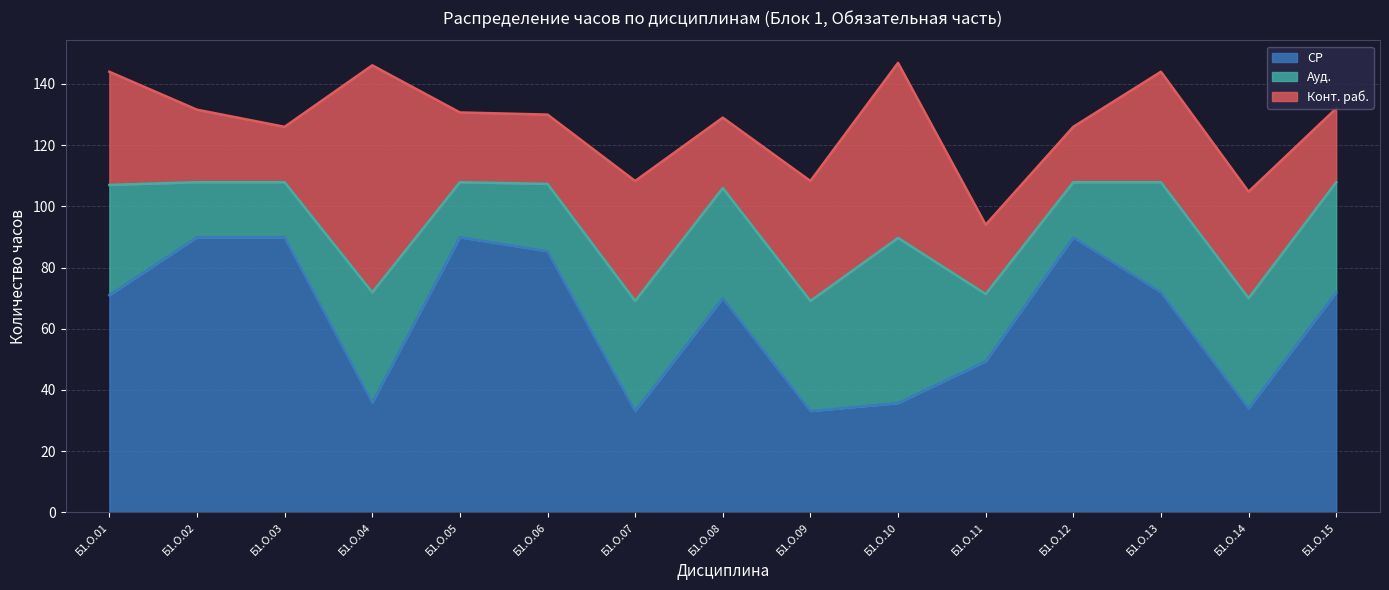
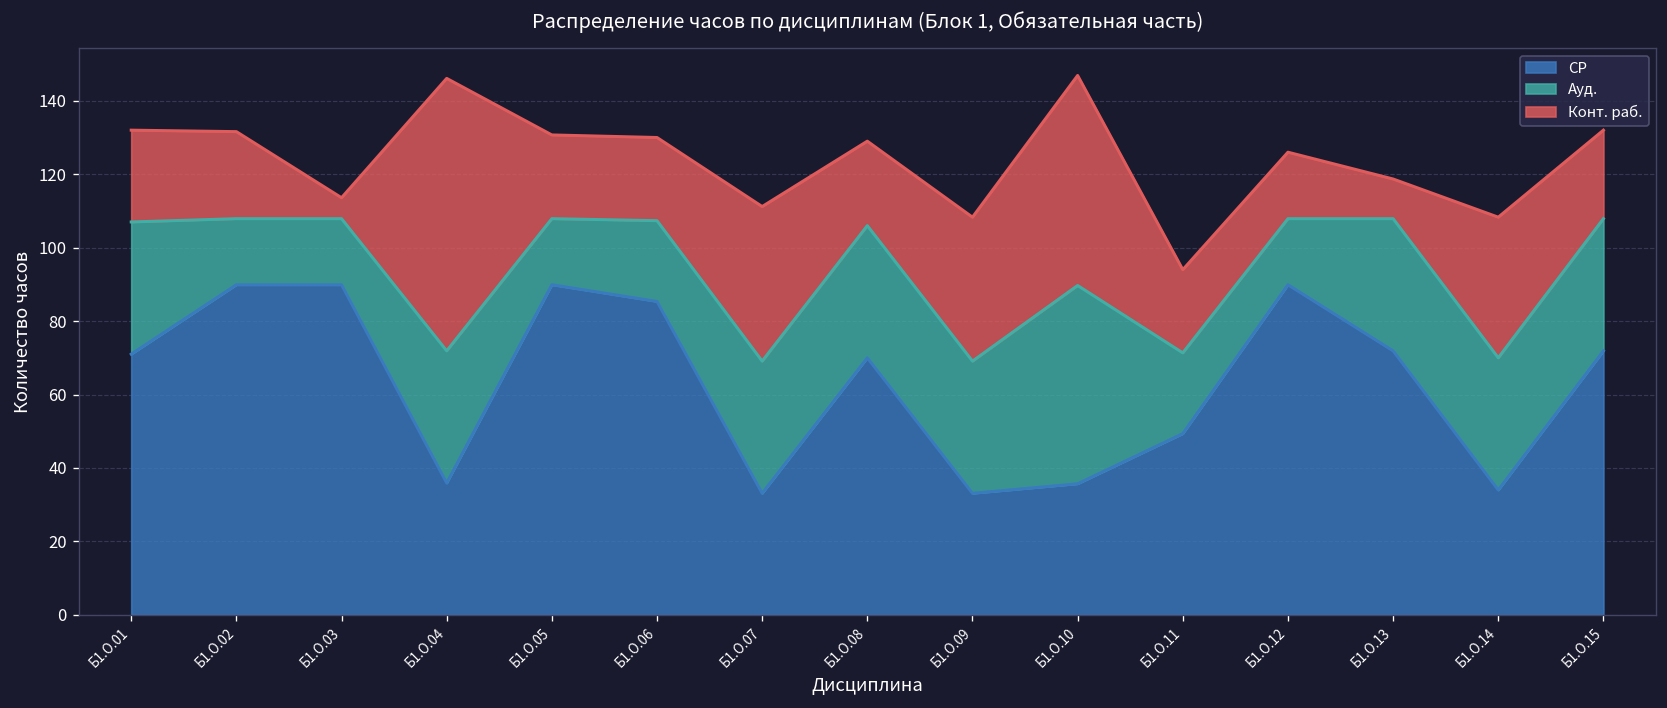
Конт. раб., Б1.О.01: 37 -> 25
Конт. раб., Б1.О.03: 18 -> 6
Конт. раб., Б1.О.07: 39 -> 42
Конт. раб., Б1.О.13: 36 -> 11
Конт. раб., Б1.О.14: 35 -> 38
